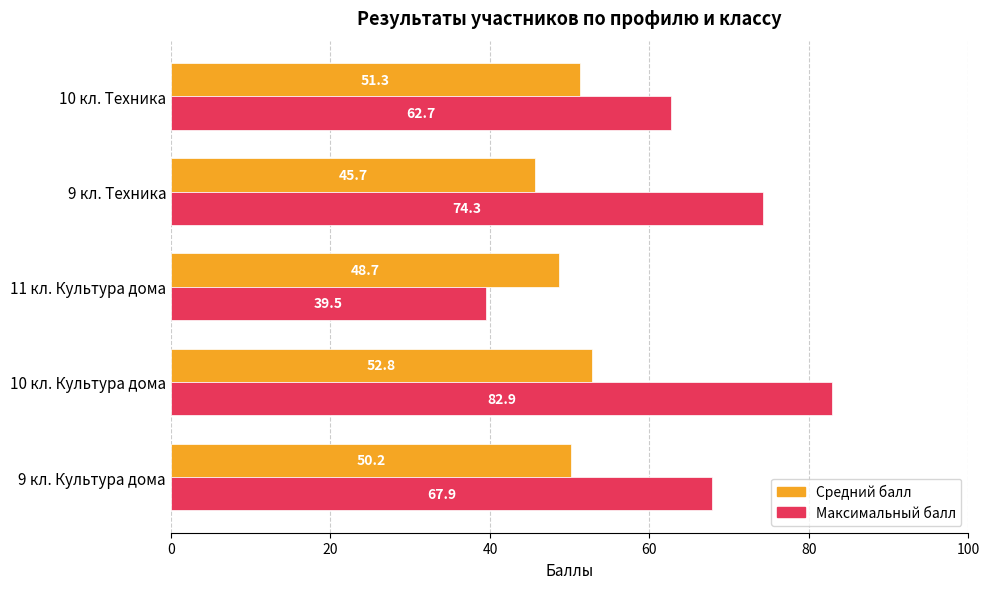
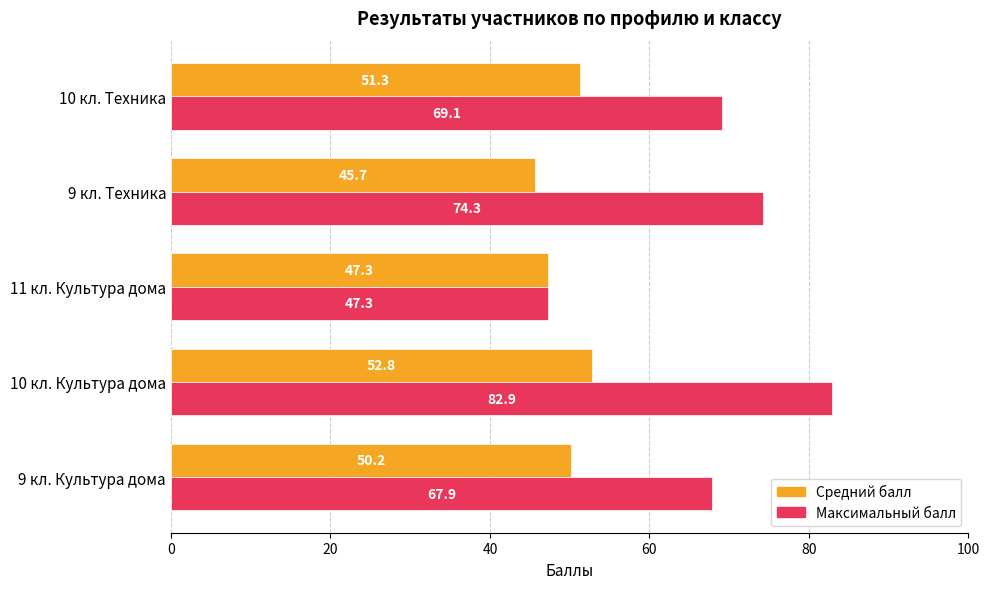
Максимальный балл, 10 кл. Техника: 62.7 -> 69.1
Средний балл, 11 кл. Культура дома: 48.7 -> 47.3
Максимальный балл, 11 кл. Культура дома: 39.5 -> 47.3
